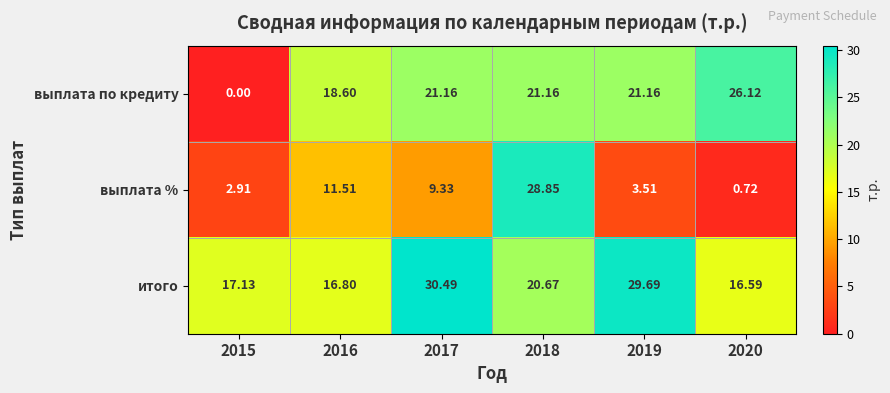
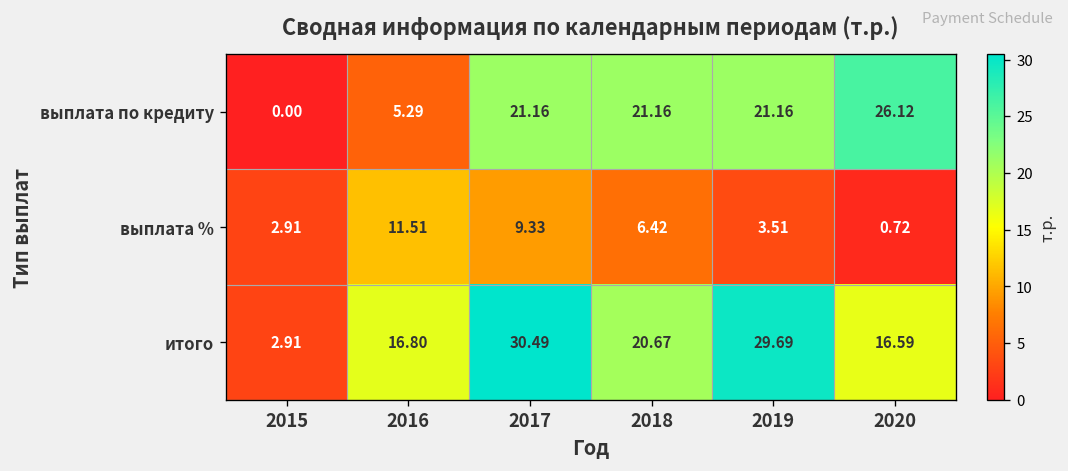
выплата по кредиту, 2016: 18.60 -> 5.29
выплата %, 2018: 28.85 -> 6.42
итого, 2015: 17.13 -> 2.91
